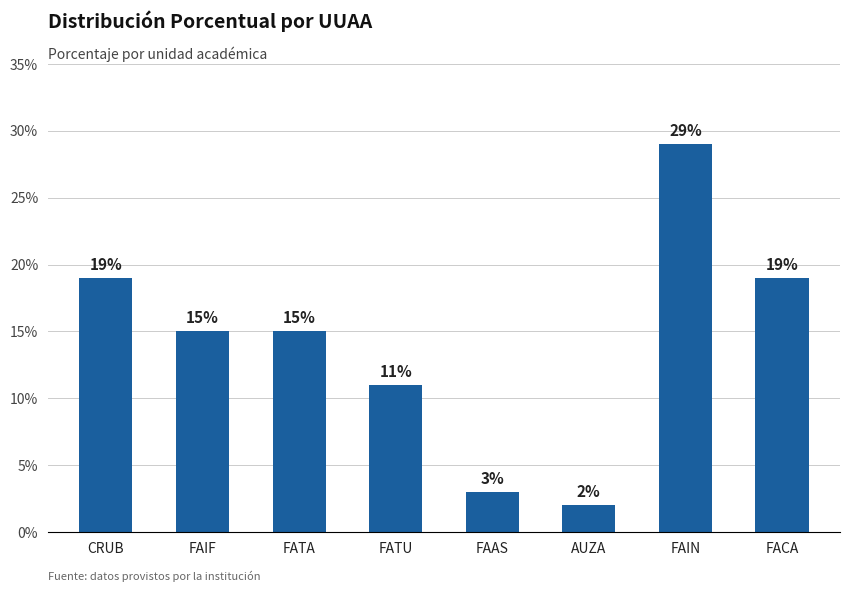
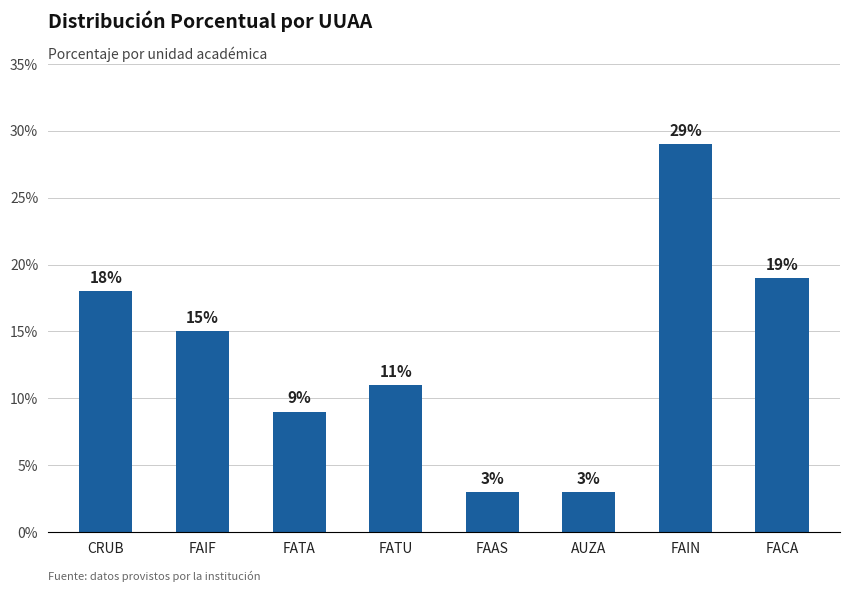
CRUB: 19% -> 18%
FATA: 15% -> 9%
AUZA: 2% -> 3%
